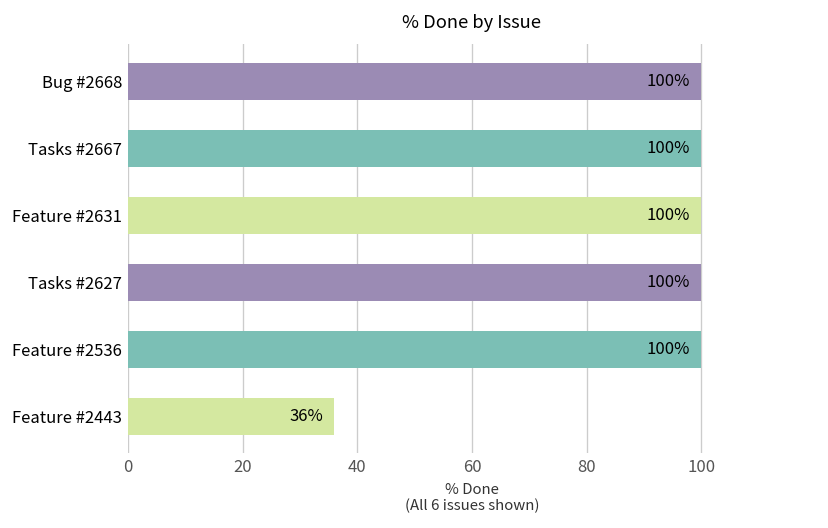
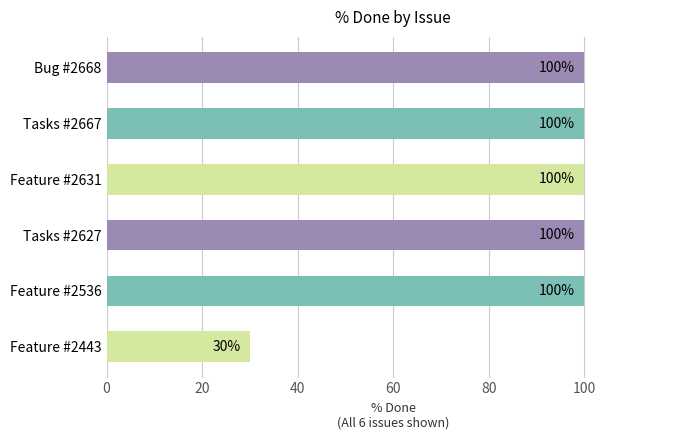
Feature #2443: 36% -> 30%
